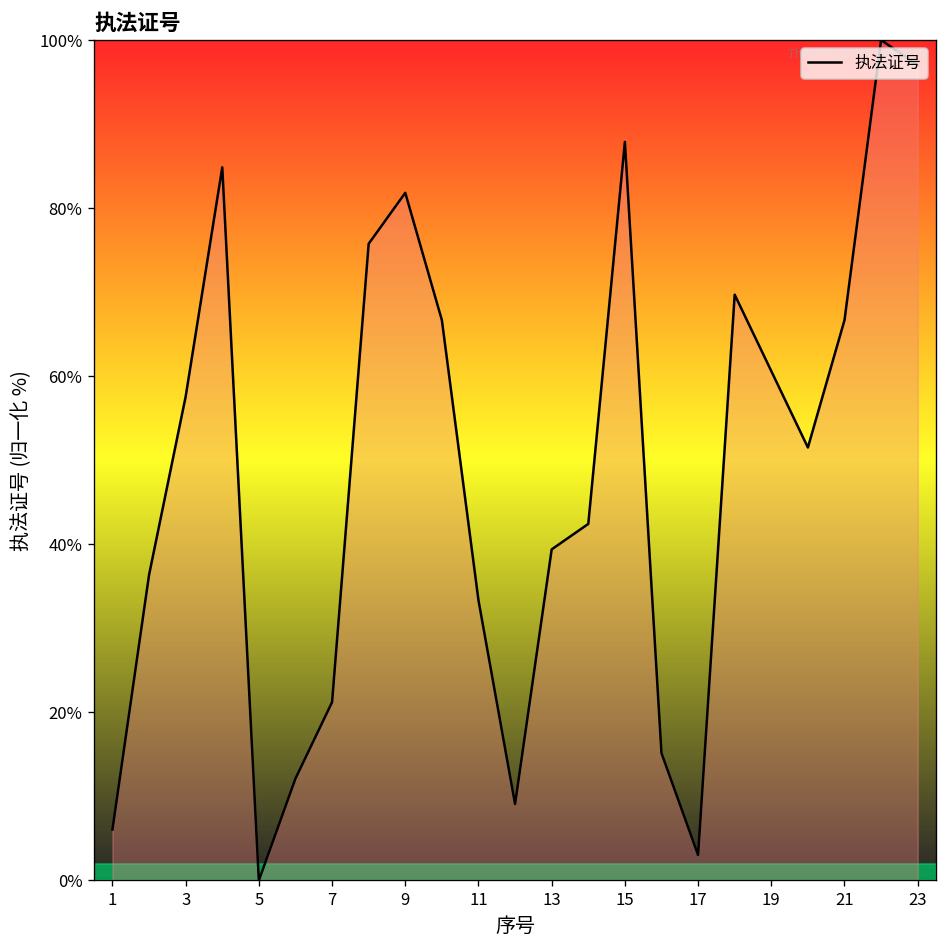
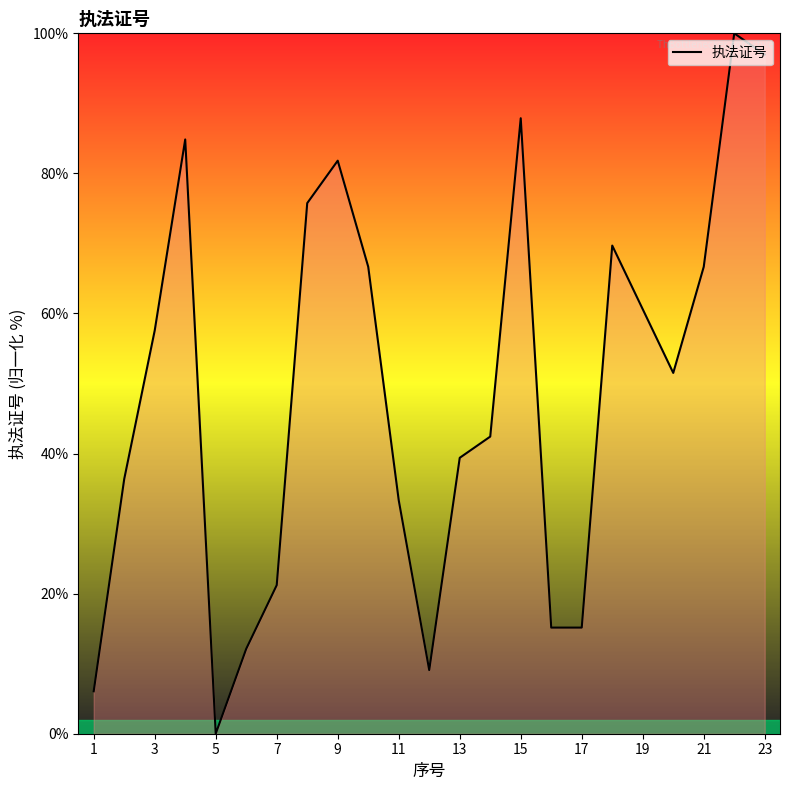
17: 3% -> 15%
